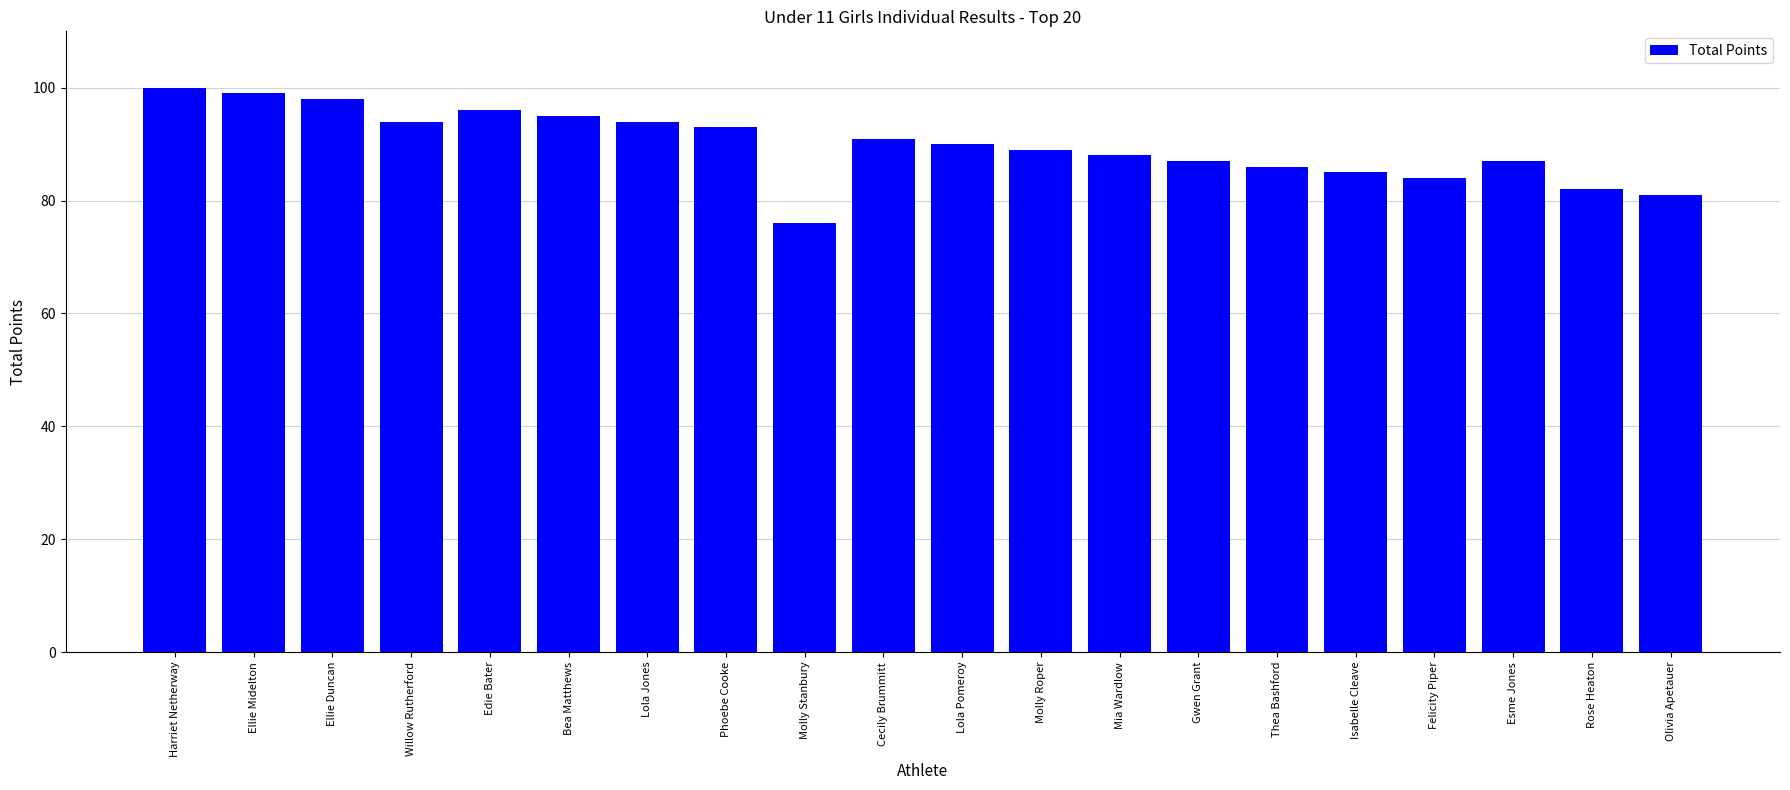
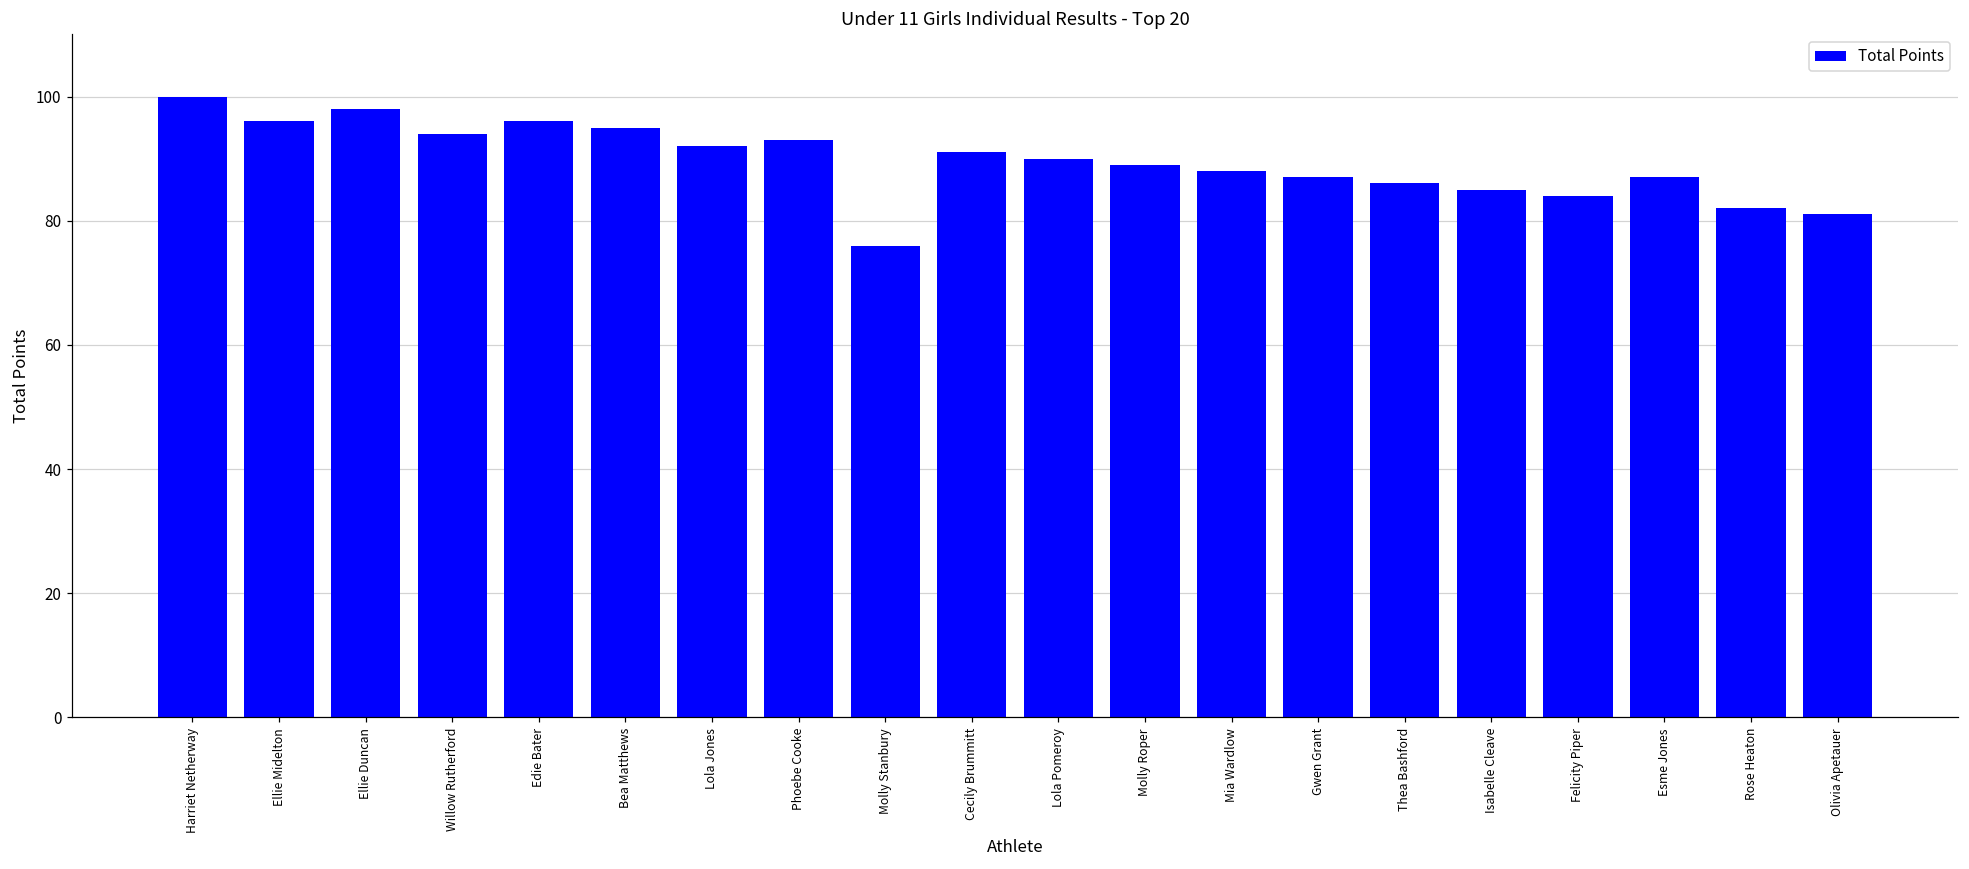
Ellie Midelton: 99 -> 96
Lola Jones: 94 -> 92
